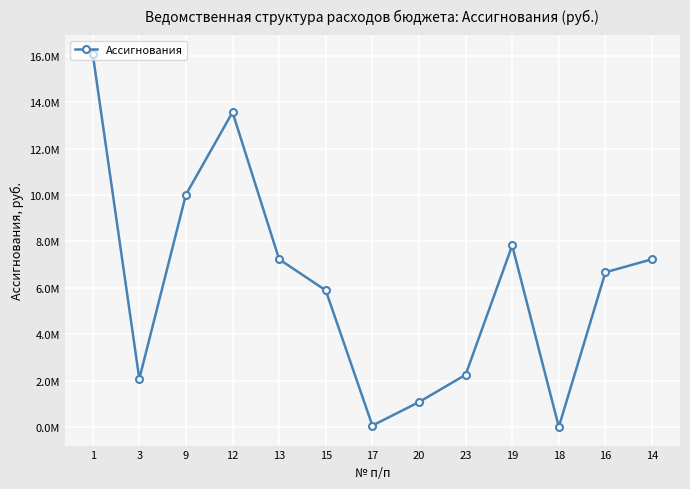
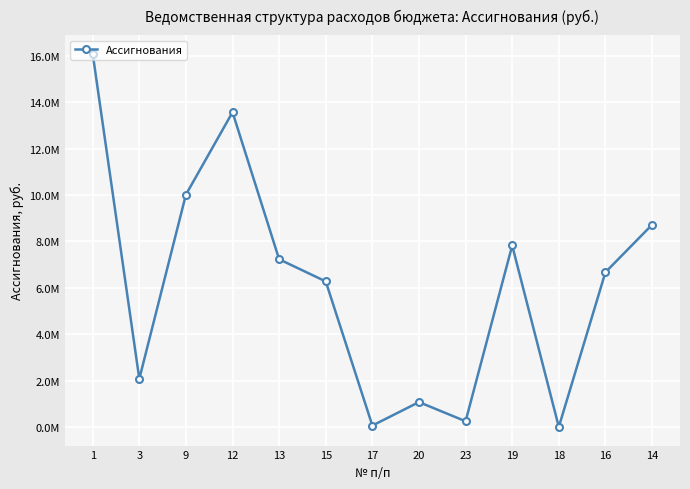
15: 5900000 -> 6300000
23: 2300000 -> 200000
14: 7200000 -> 8700000
